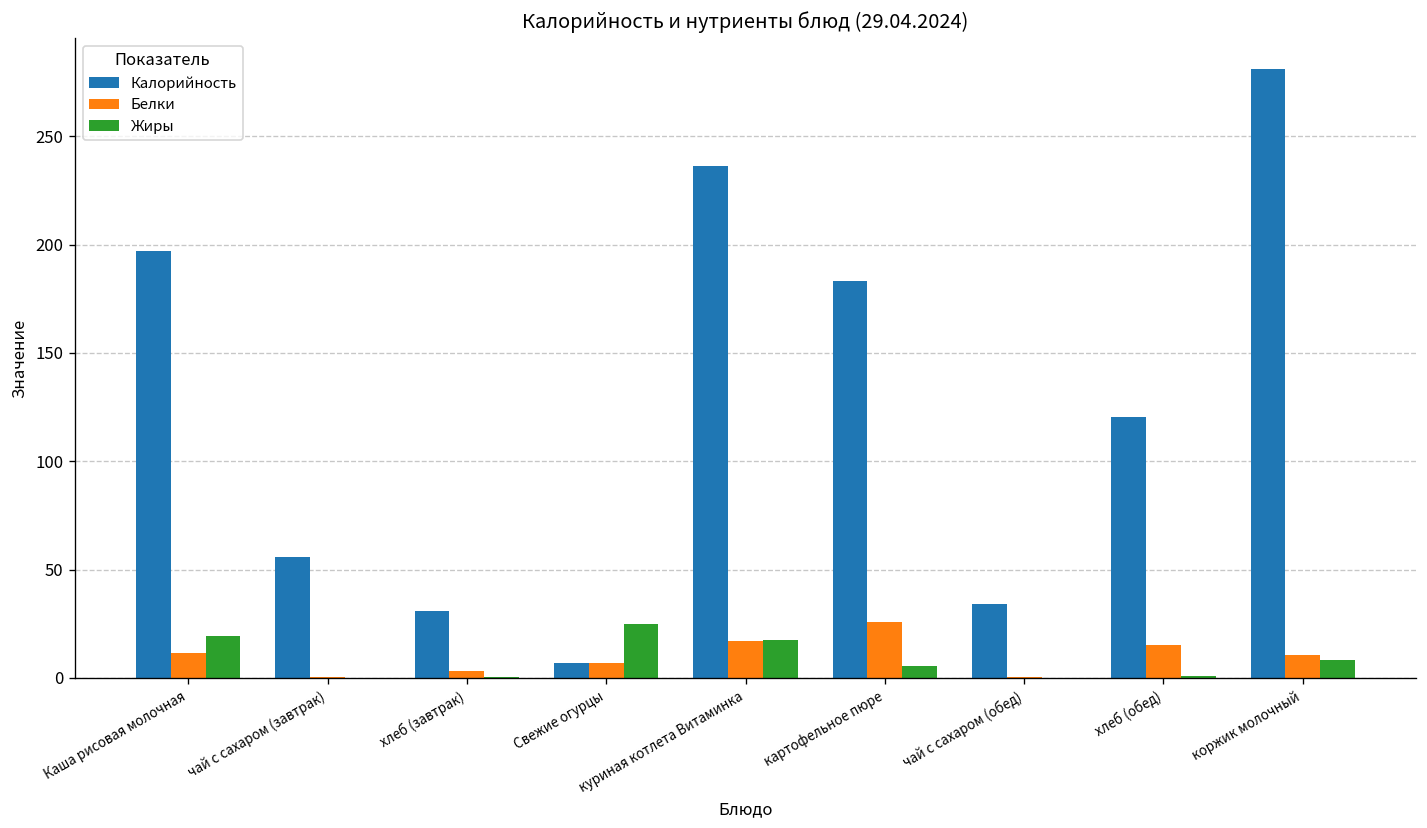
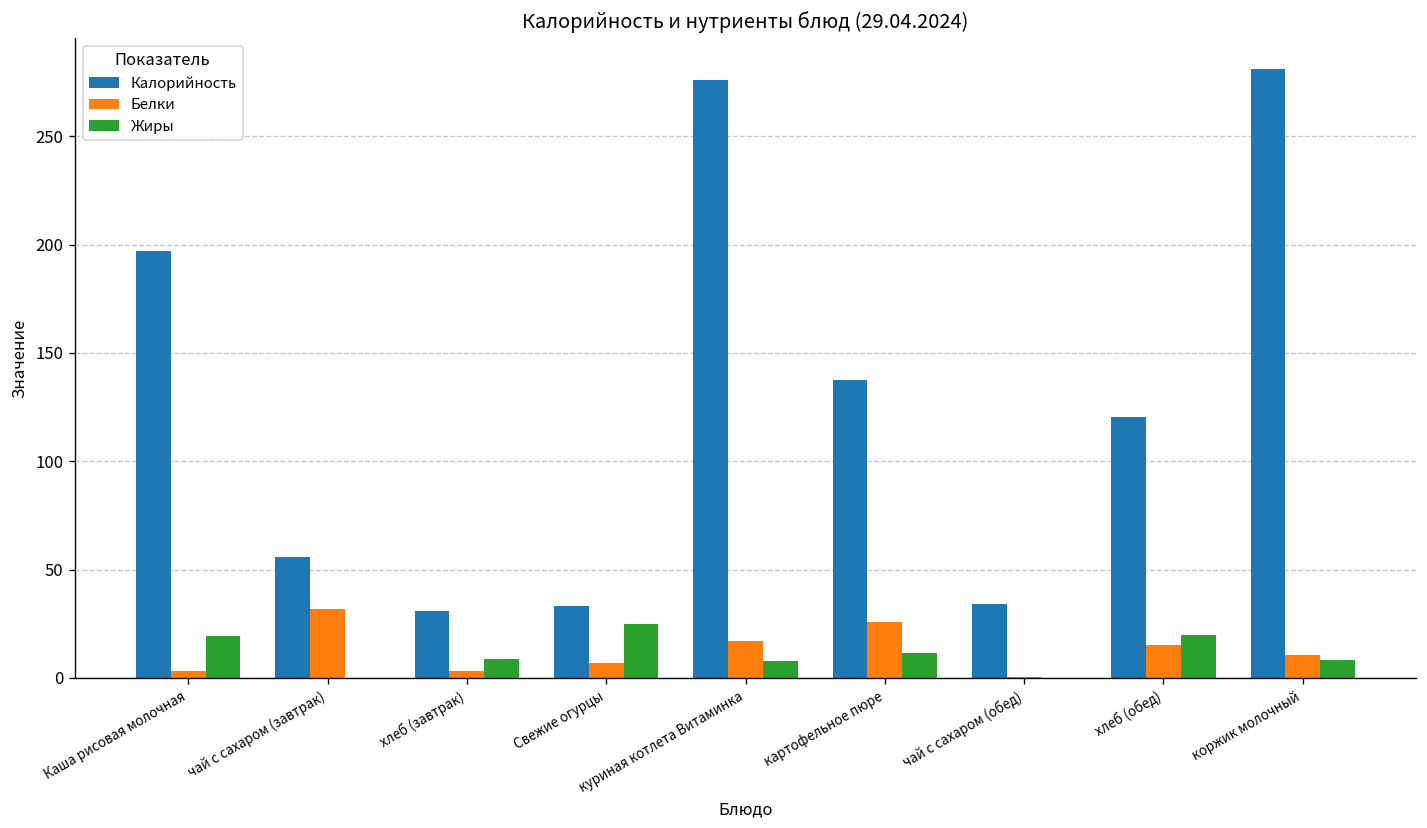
Белки, Каша рисовая молочная: 12 -> 3
Белки, чай с сахаром (завтрак): 1 -> 32
Жиры, хлеб (завтрак): 1 -> 9
Калорийность, Свежие огурцы: 7 -> 33
Калорийность, куриная котлета Витаминка: 236 -> 276
Жиры, куриная котлета Витаминка: 17 -> 8
Калорийность, картофельное пюре: 183 -> 138
Жиры, картофельное пюре: 6 -> 12
Жиры, хлеб (обед): 1 -> 20
